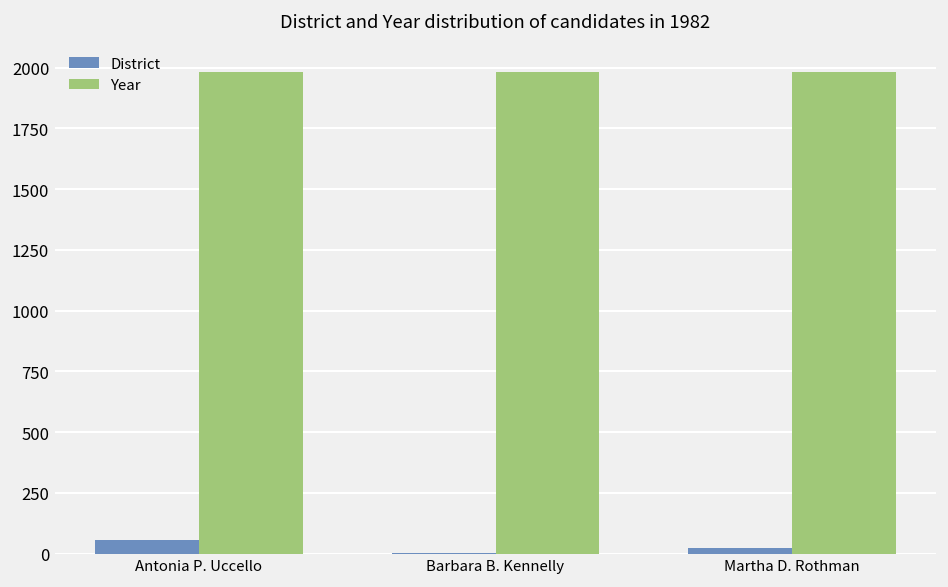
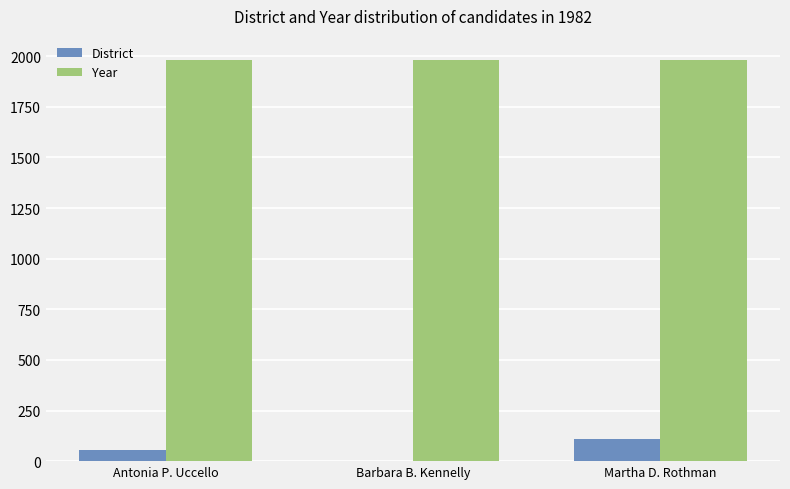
District, Martha D. Rothman: 20 -> 110
